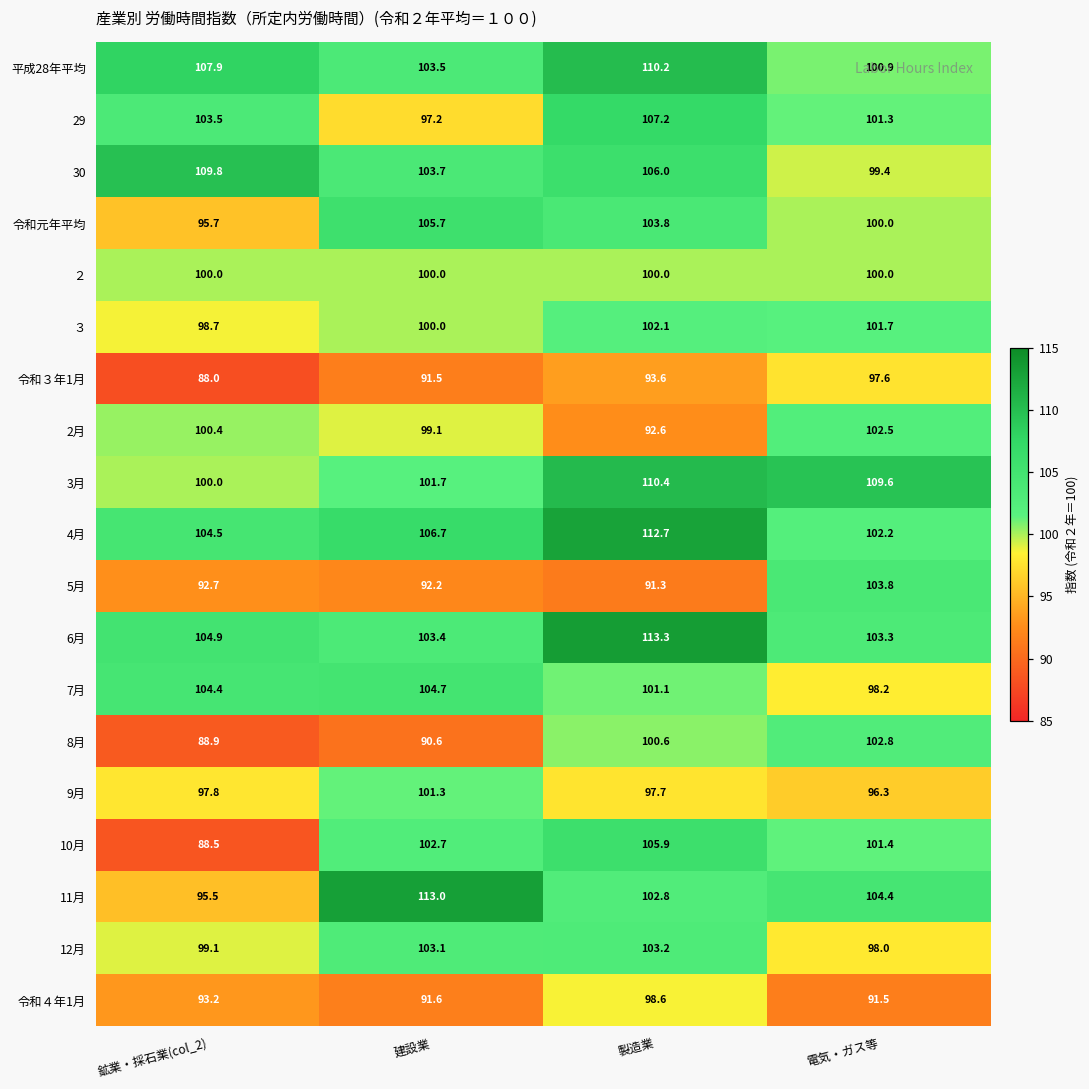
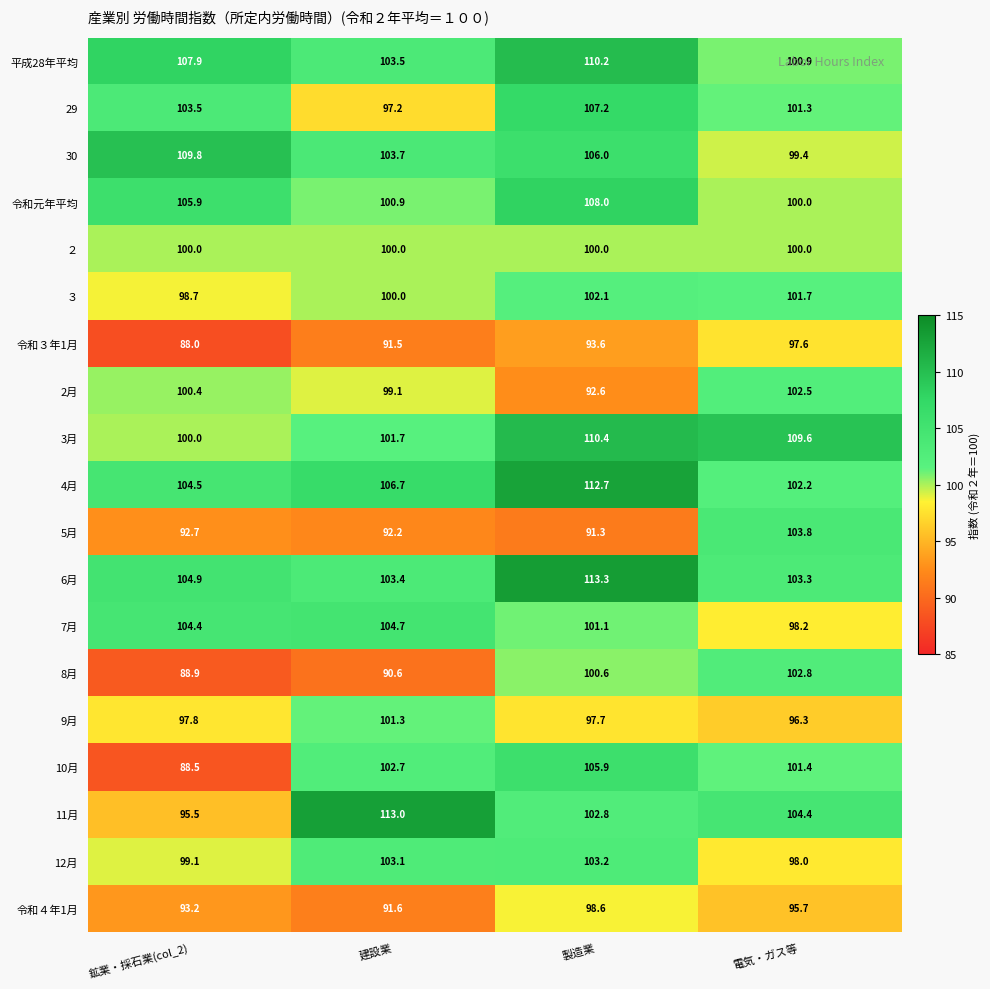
令和元年平均, 鉱業・採石業(col_2): 95.7 -> 105.9
令和元年平均, 建設業: 105.7 -> 100.9
令和元年平均, 製造業: 103.8 -> 108.0
令和４年1月, 電気・ガス等: 91.5 -> 95.7
